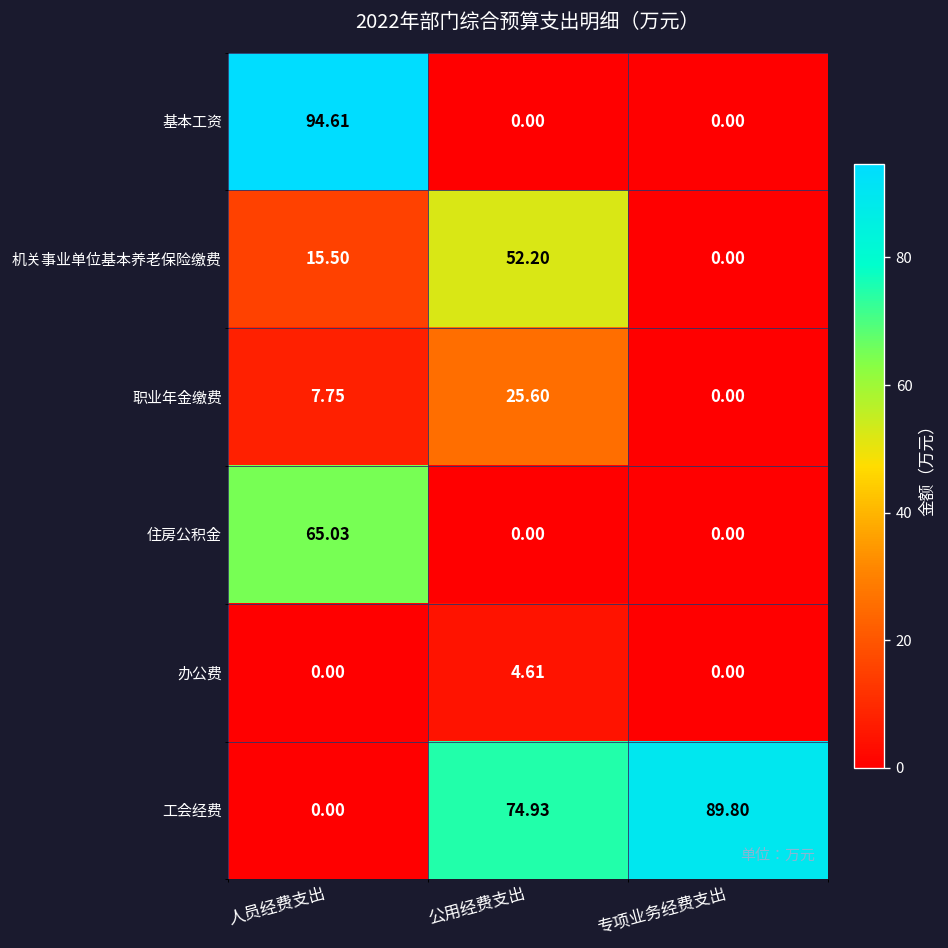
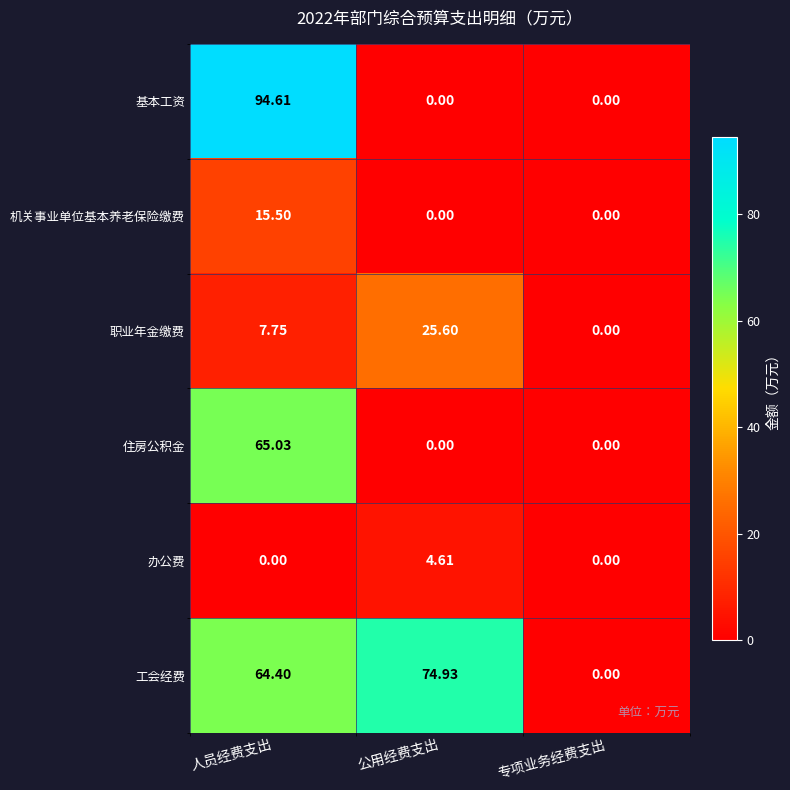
机关事业单位基本养老保险缴费, 公用经费支出: 52.20 -> 0.00
工会经费, 人员经费支出: 0.00 -> 64.40
工会经费, 专项业务经费支出: 89.80 -> 0.00
